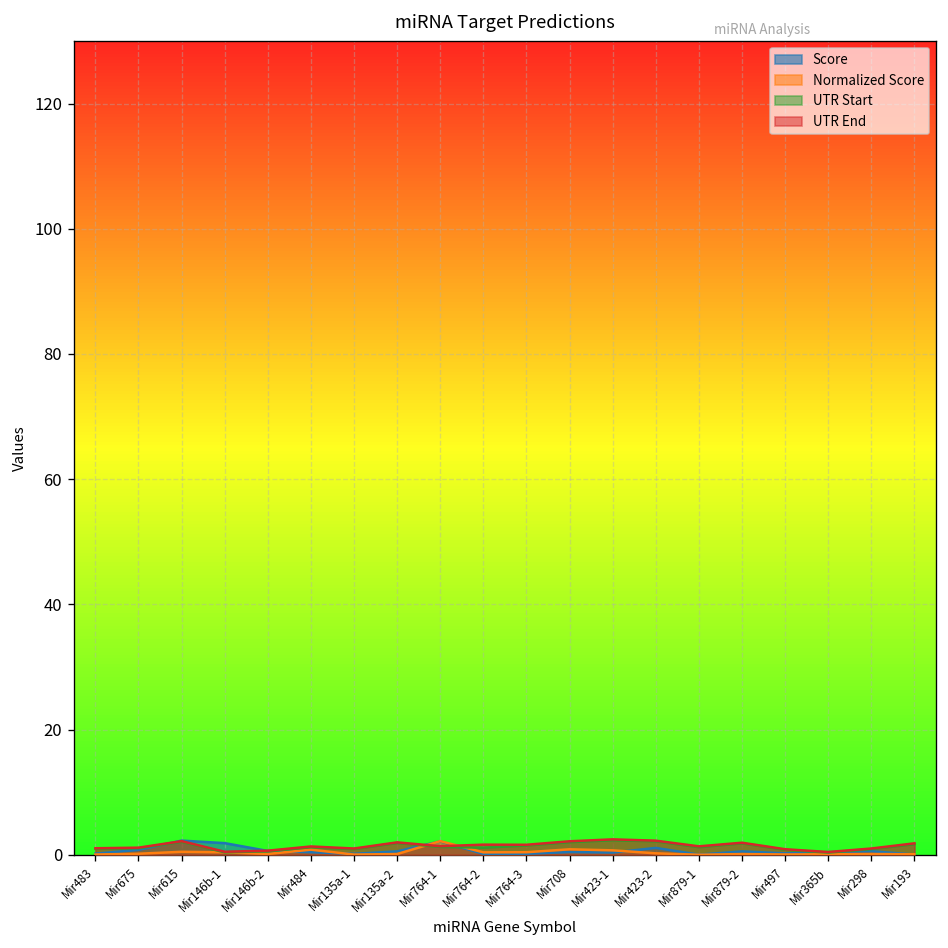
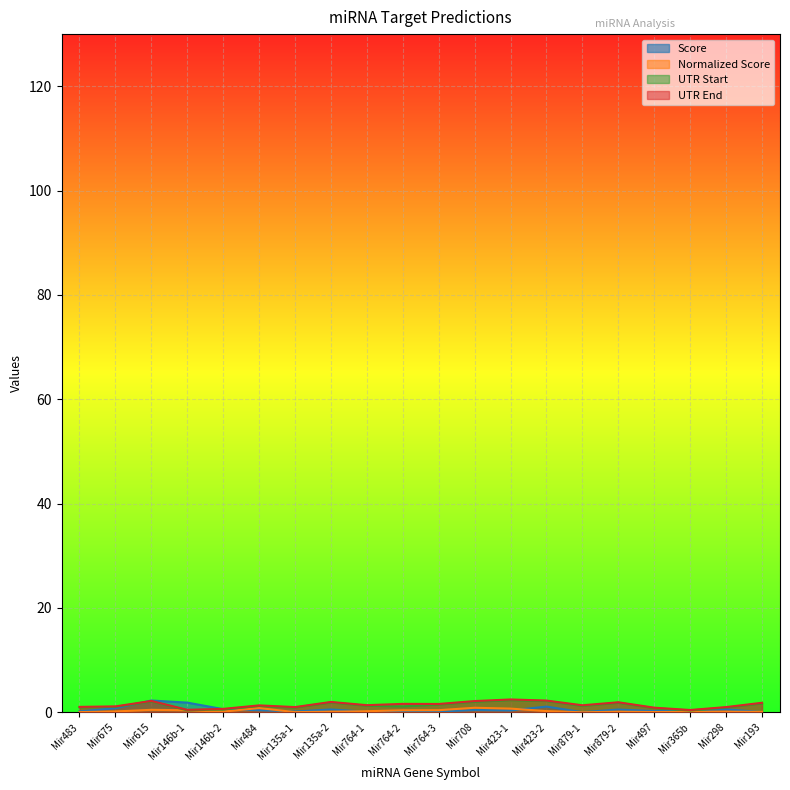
Score, Mir764-1: 2 -> 0
Normalized Score, Mir764-1: 2 -> 0
